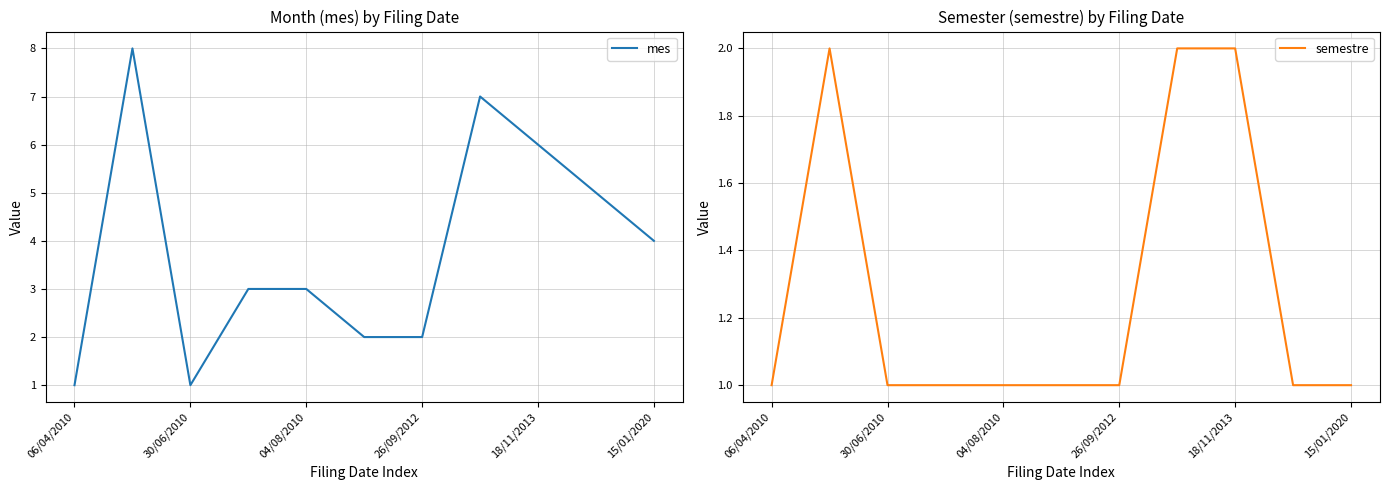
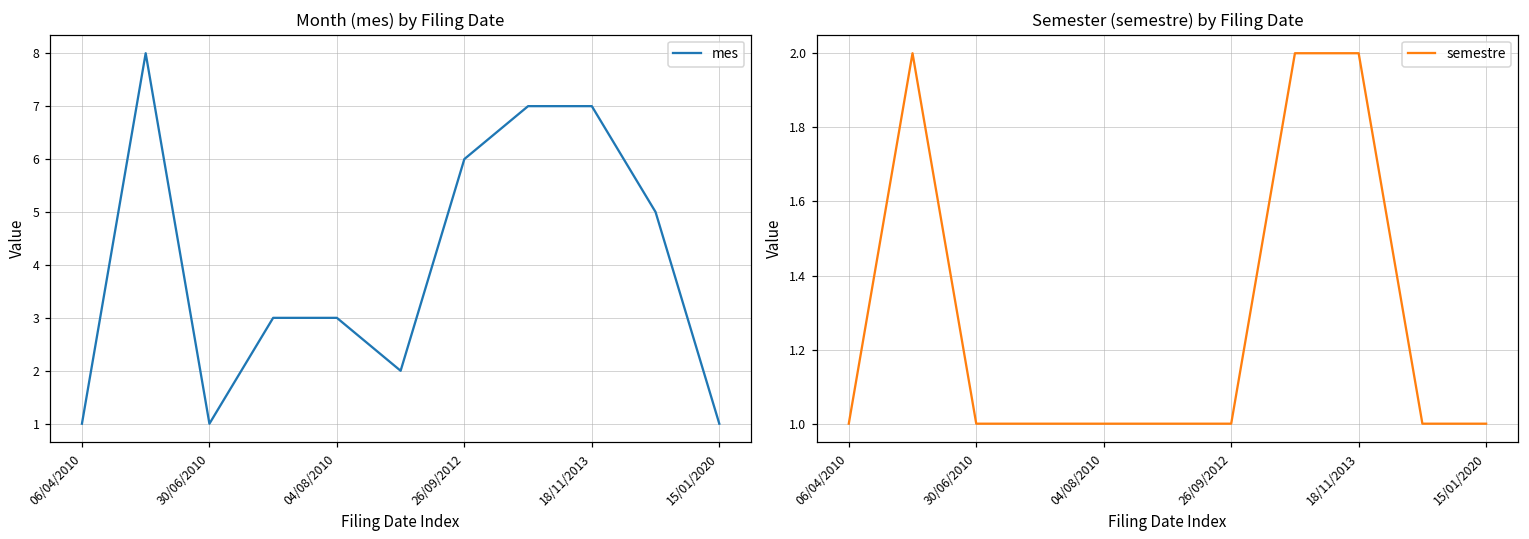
Month (mes) by Filing Date, 26/09/2012: 2 -> 6
Month (mes) by Filing Date, 18/11/2013: 6 -> 7
Month (mes) by Filing Date, 15/01/2020: 4 -> 1
